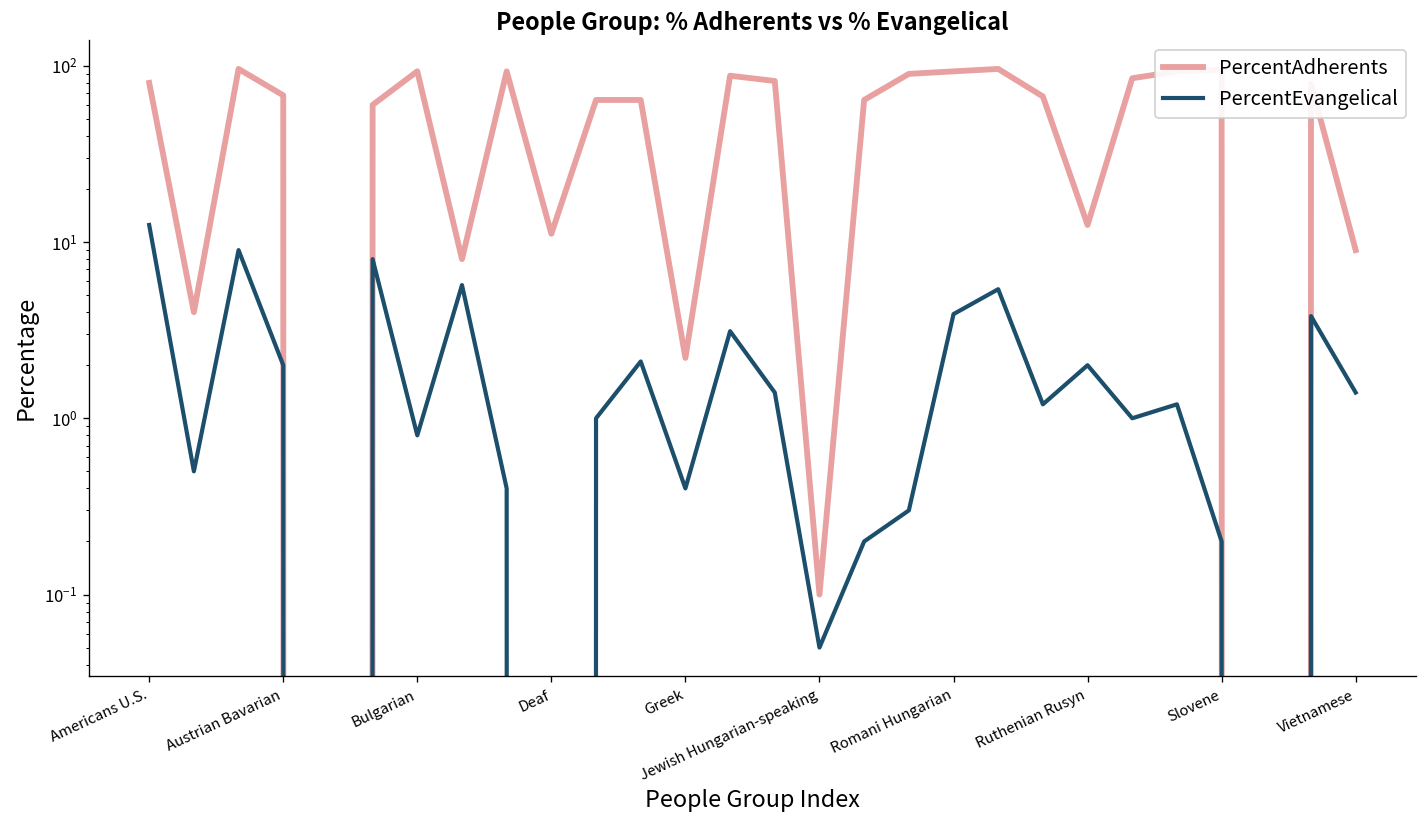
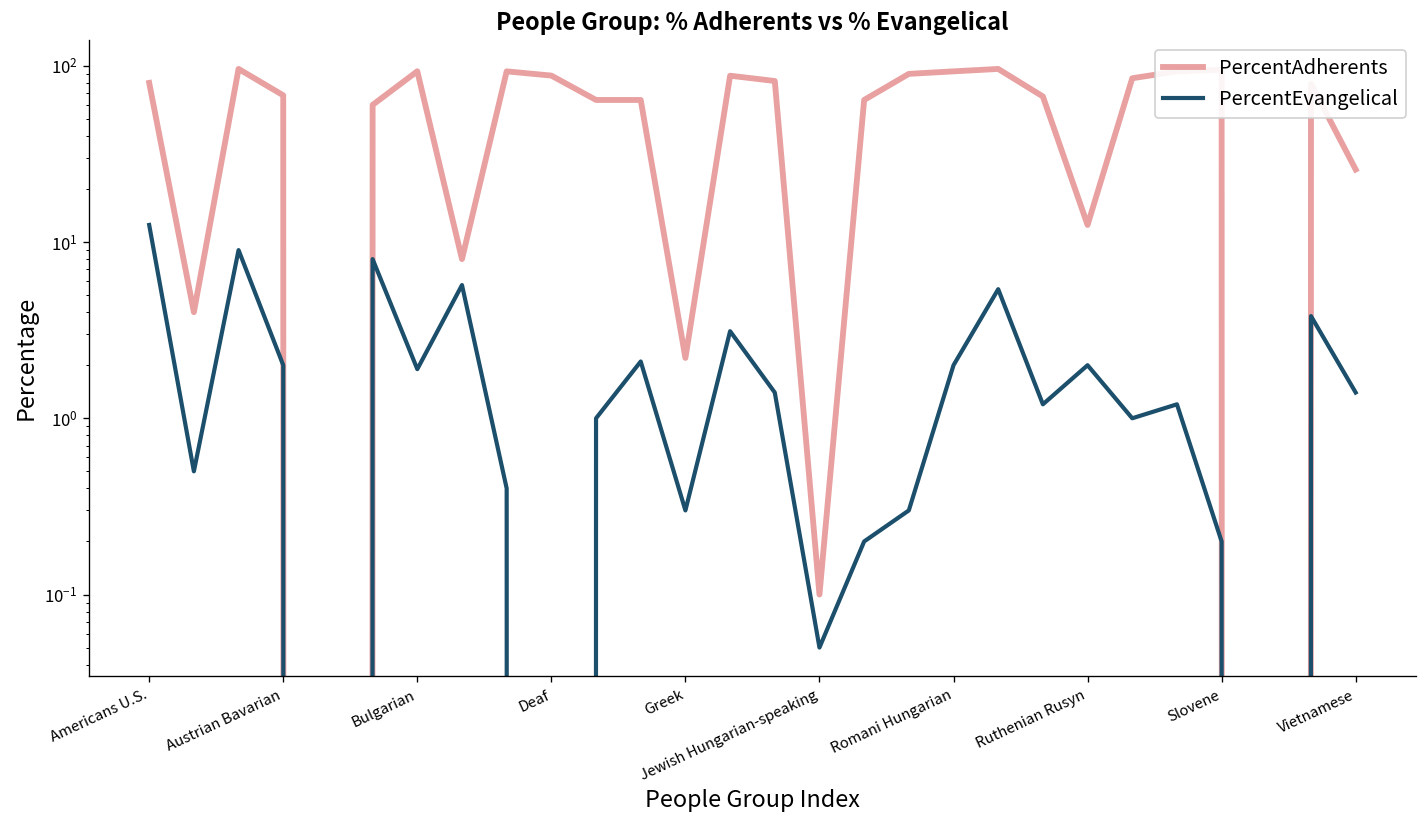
PercentEvangelical, Bulgarian: 0.8 -> 1.9
PercentAdherents, Deaf: 11 -> 90
PercentEvangelical, Greek: 0.4 -> 0.3
PercentEvangelical, Romani Hungarian: 3.9 -> 2.0
PercentAdherents, Vietnamese: 9 -> 26
